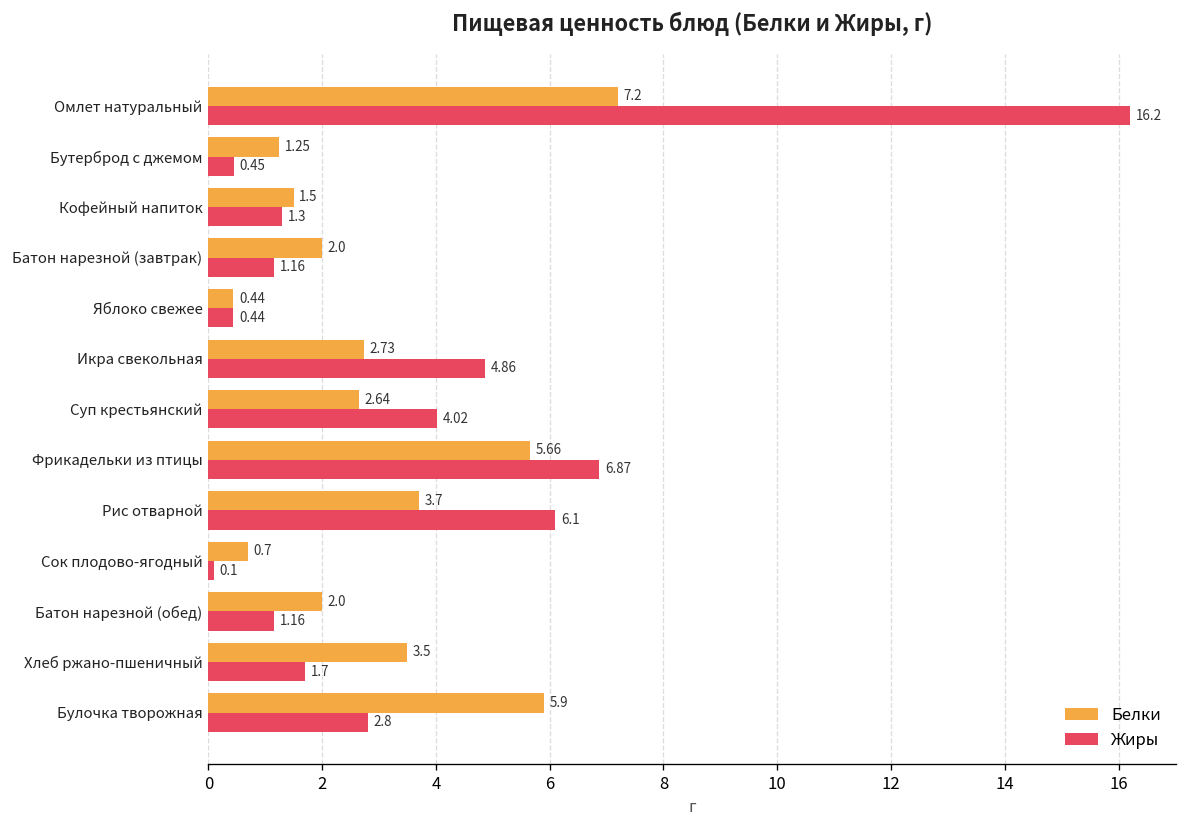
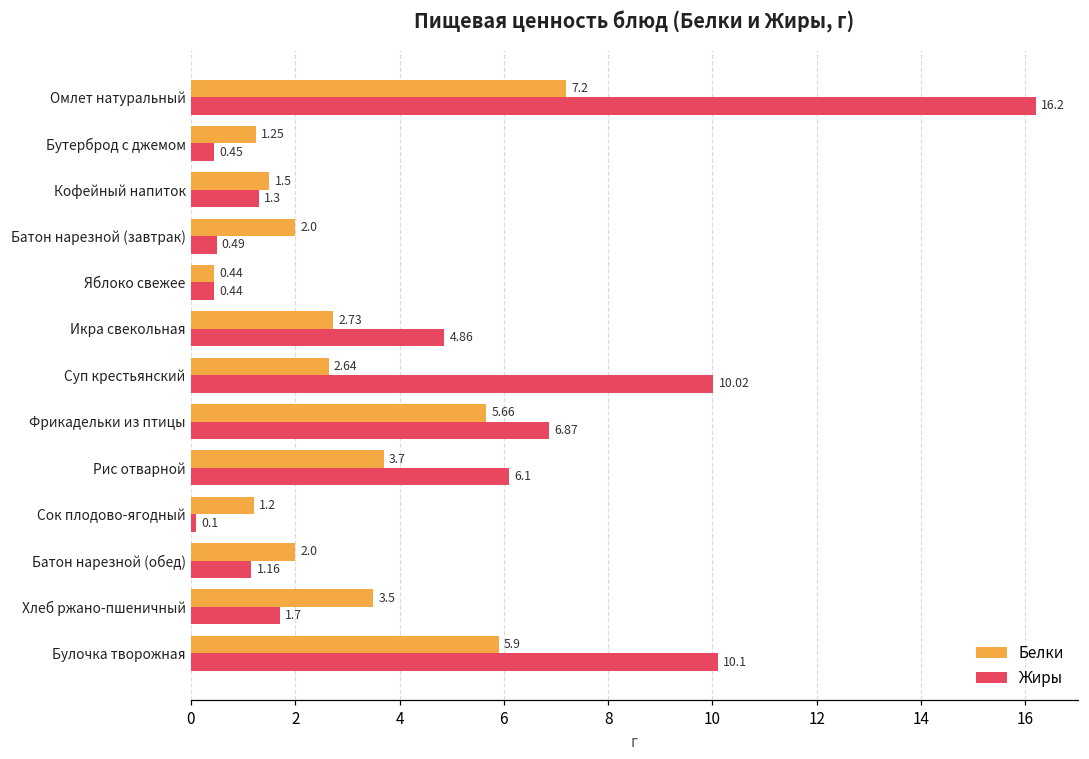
Жиры, Батон нарезной (завтрак): 1.16 -> 0.49
Жиры, Суп крестьянский: 4.02 -> 10.02
Белки, Сок плодово-ягодный: 0.7 -> 1.2
Жиры, Булочка творожная: 2.8 -> 10.1
